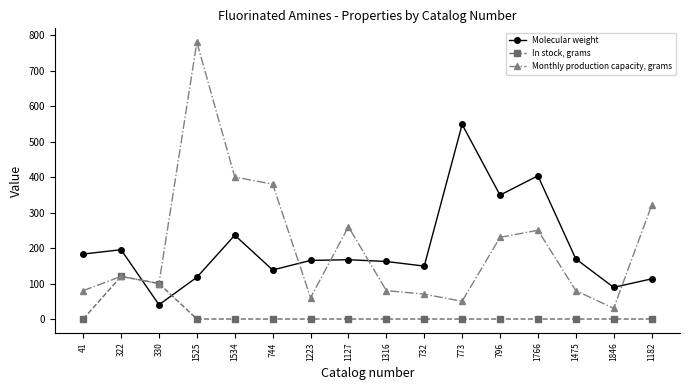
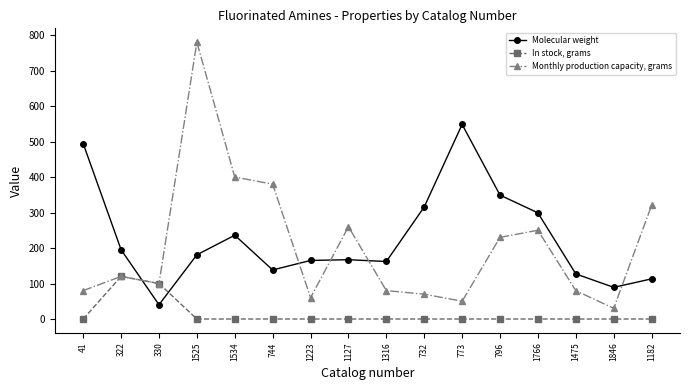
Molecular weight, 41: 180 -> 490
Molecular weight, 1525: 120 -> 180
Molecular weight, 732: 150 -> 320
Molecular weight, 1766: 400 -> 300
Molecular weight, 1475: 170 -> 130
